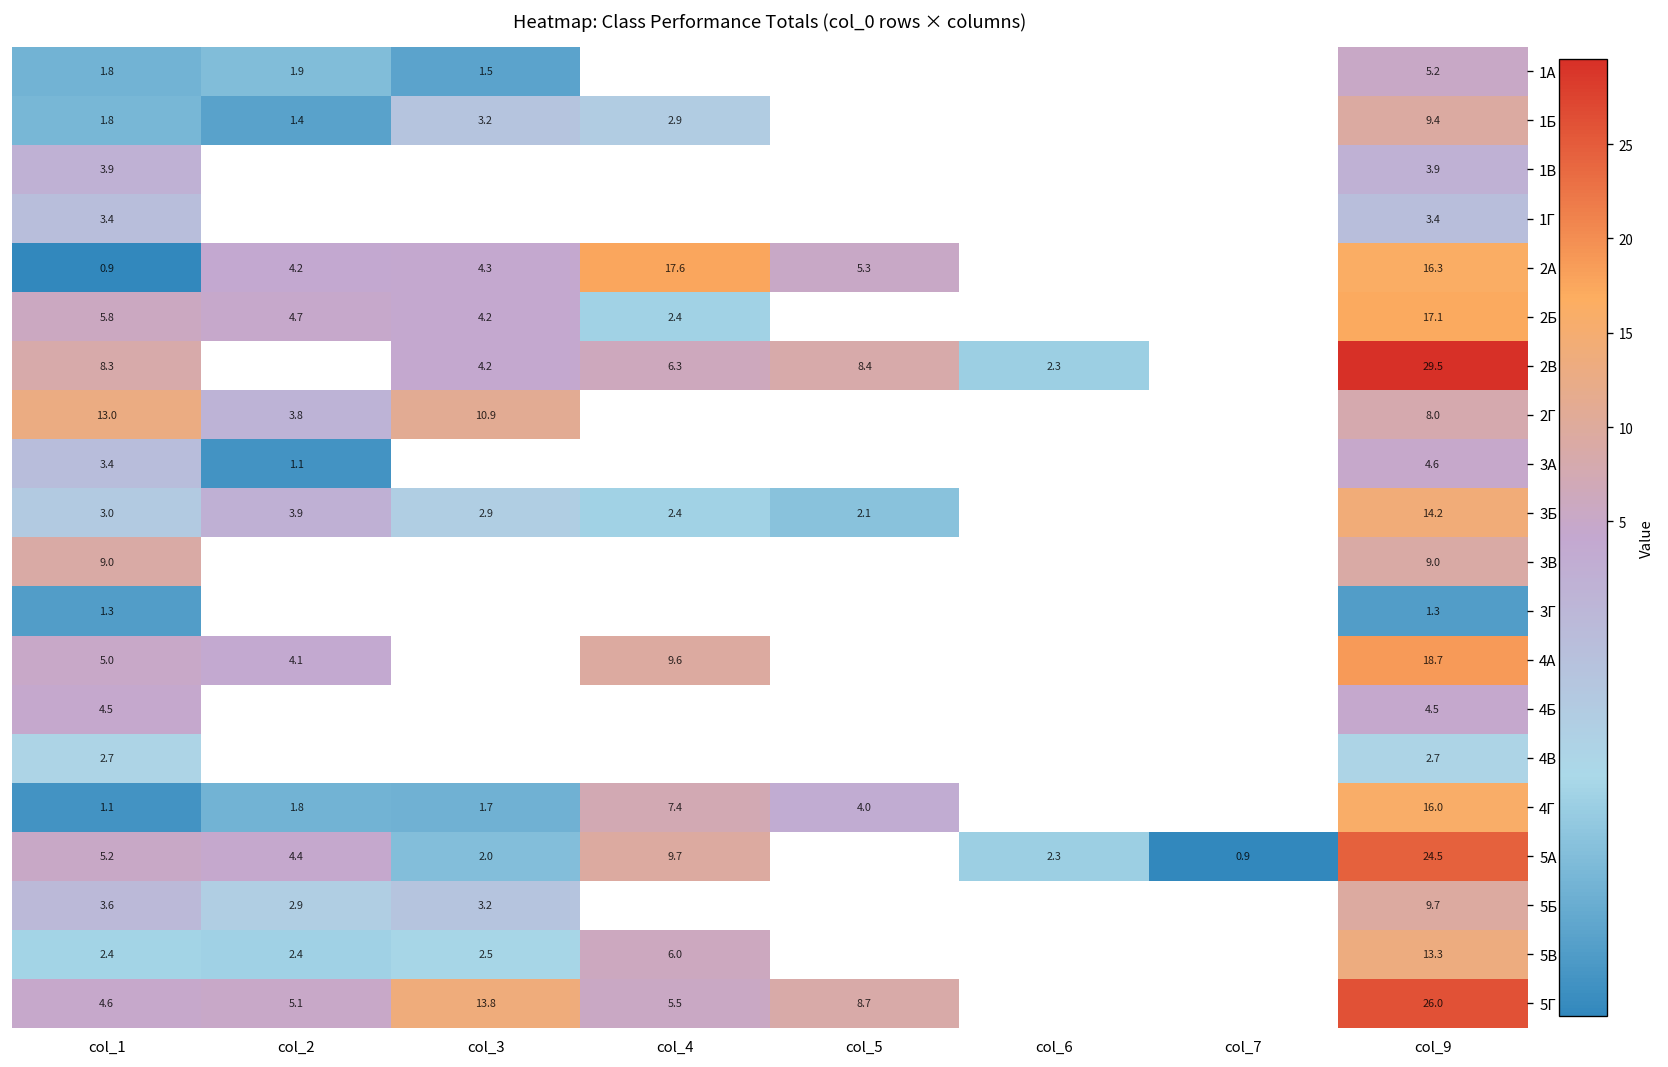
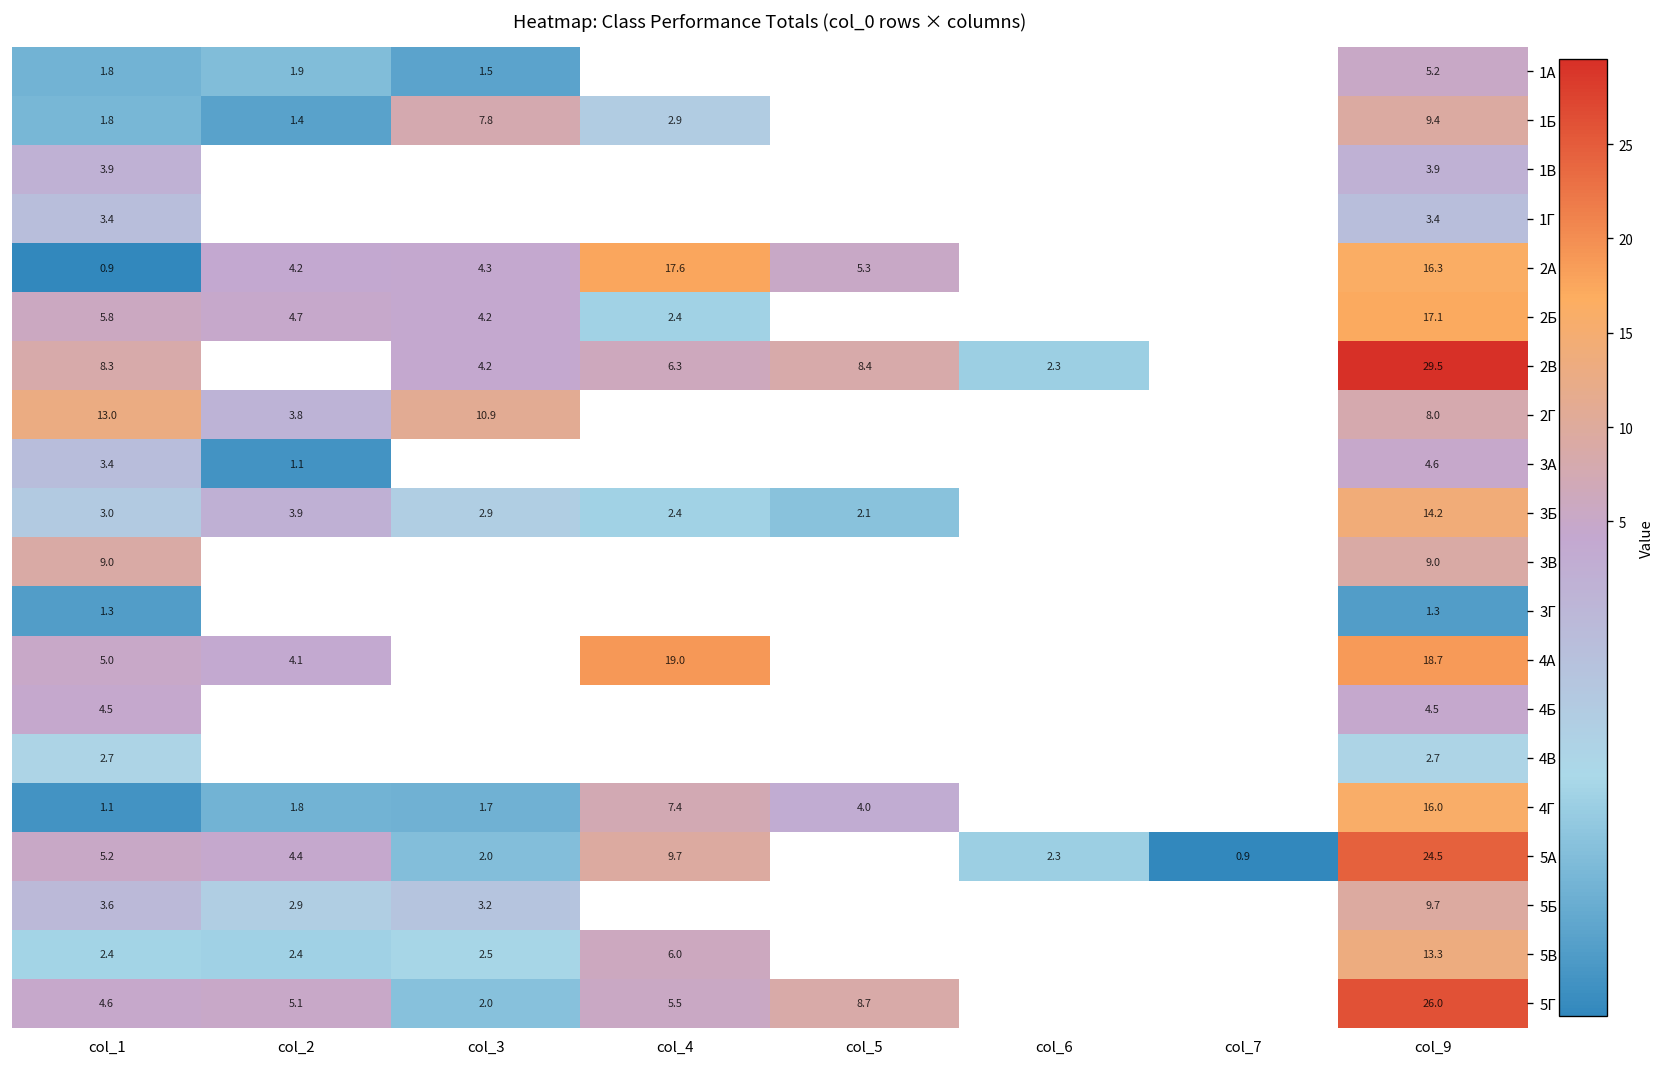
1Б, col_3: 3.2 -> 7.8
4А, col_4: 9.6 -> 19.0
5Г, col_3: 13.8 -> 2.0
